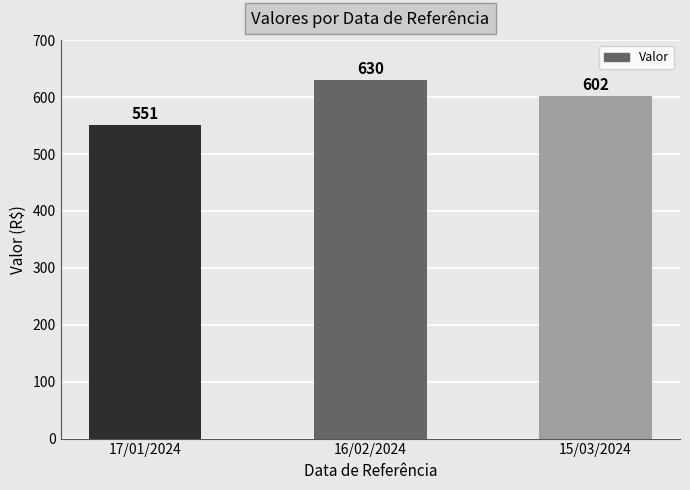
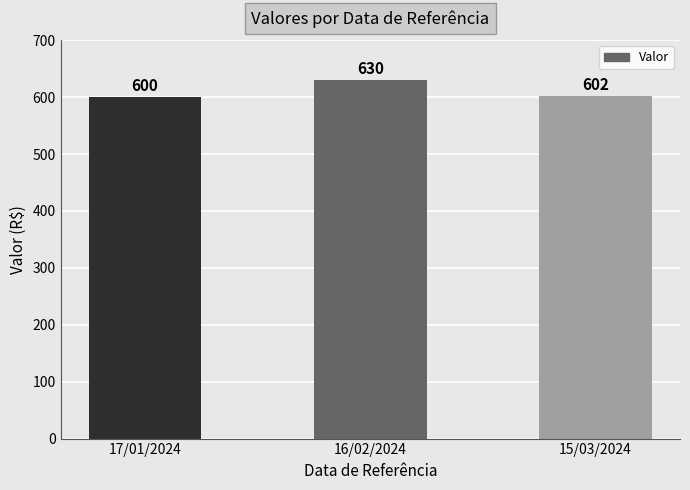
17/01/2024: 551 -> 600
